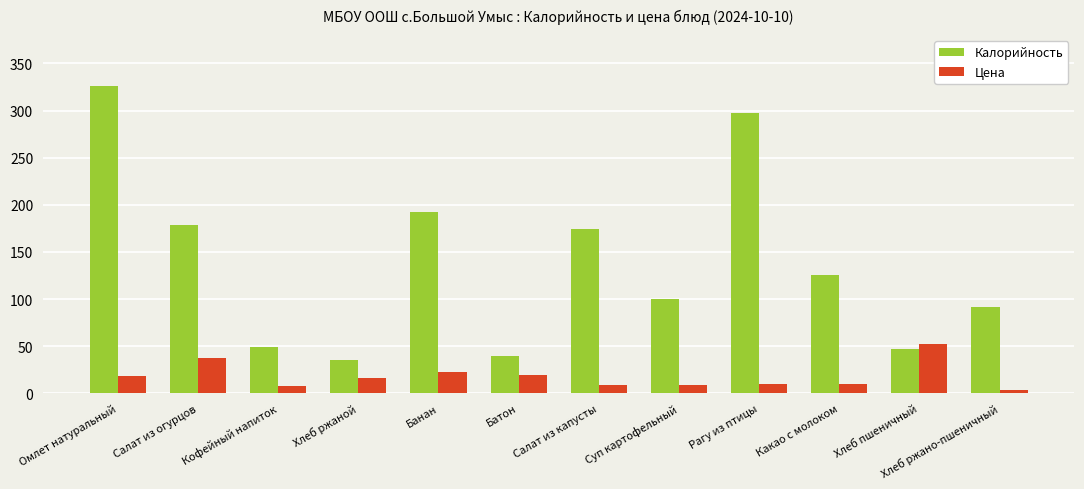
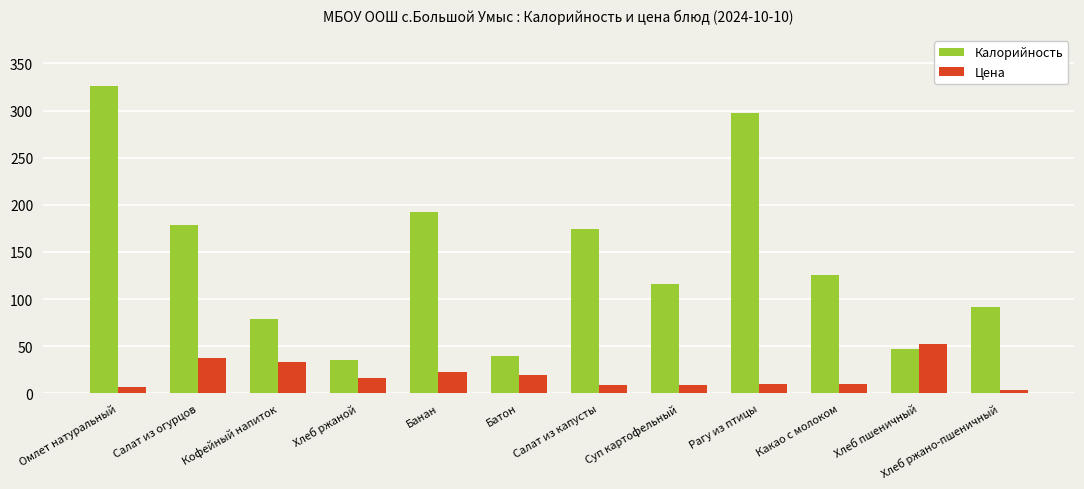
Цена, Омлет натуральный: 20 -> 10
Калорийность, Кофейный напиток: 50 -> 80
Цена, Кофейный напиток: 10 -> 30
Калорийность, Суп картофельный: 100 -> 120
